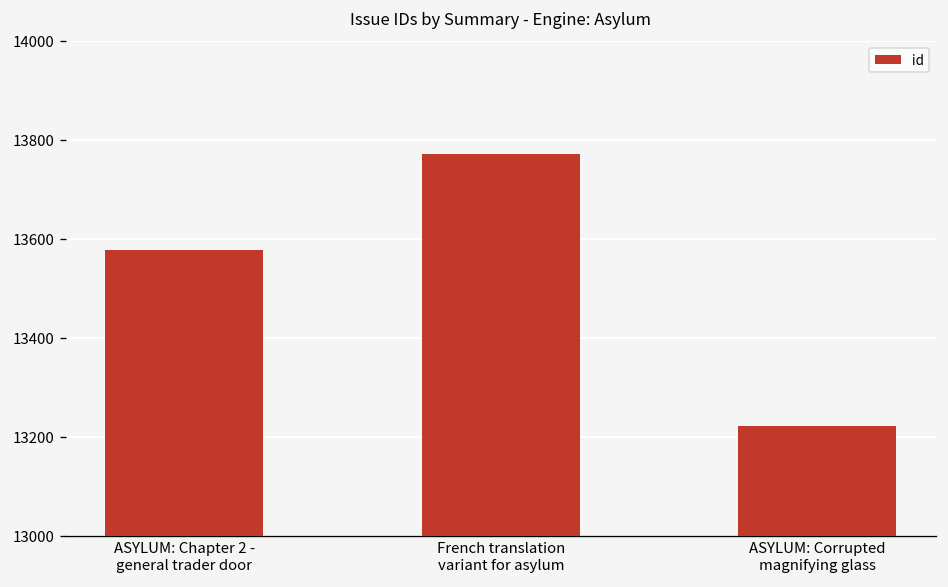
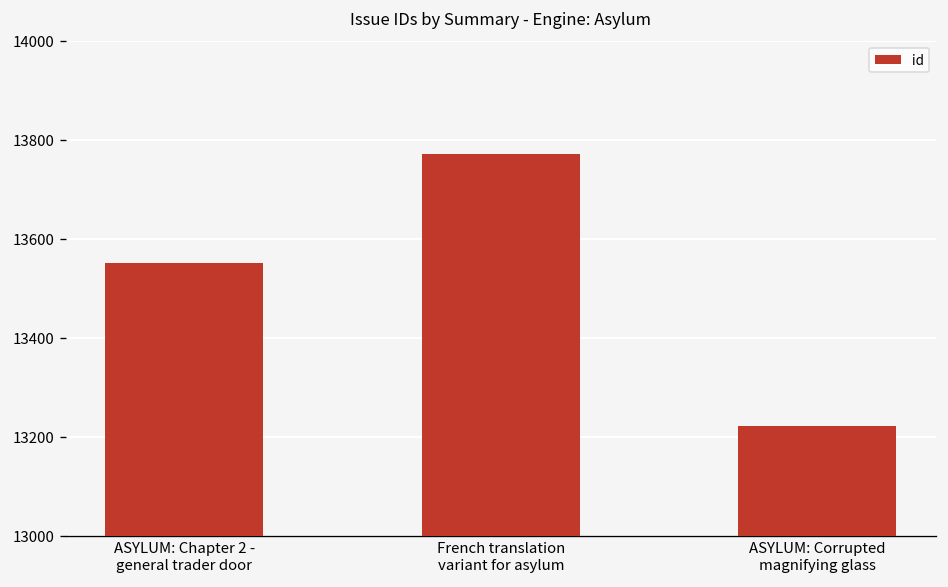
ASYLUM: Chapter 2 - general trader door: 13580 -> 13550
